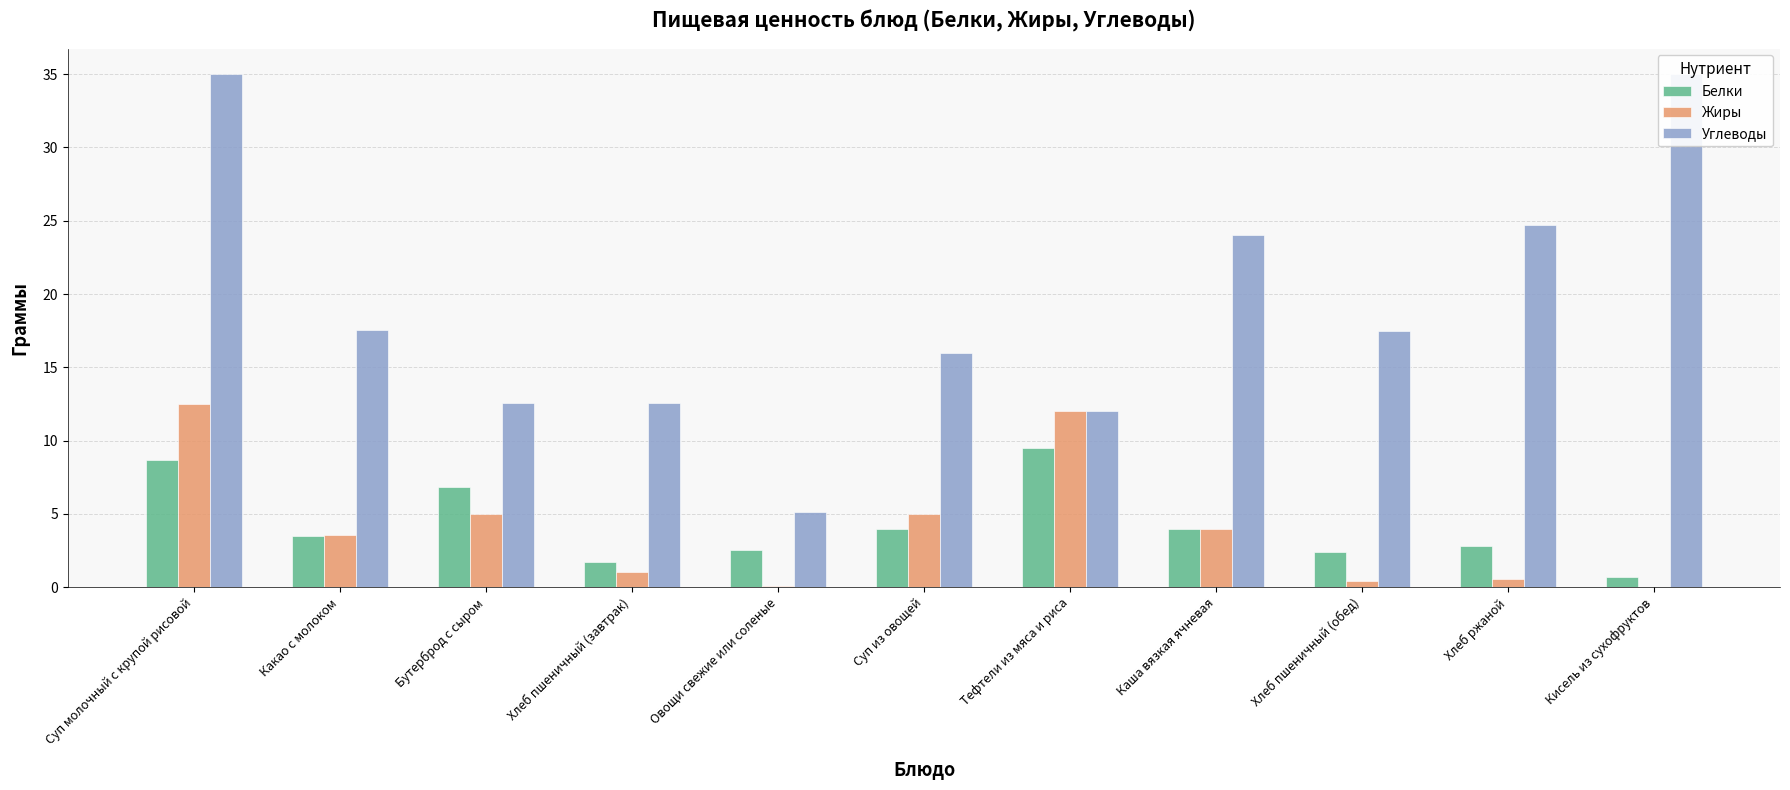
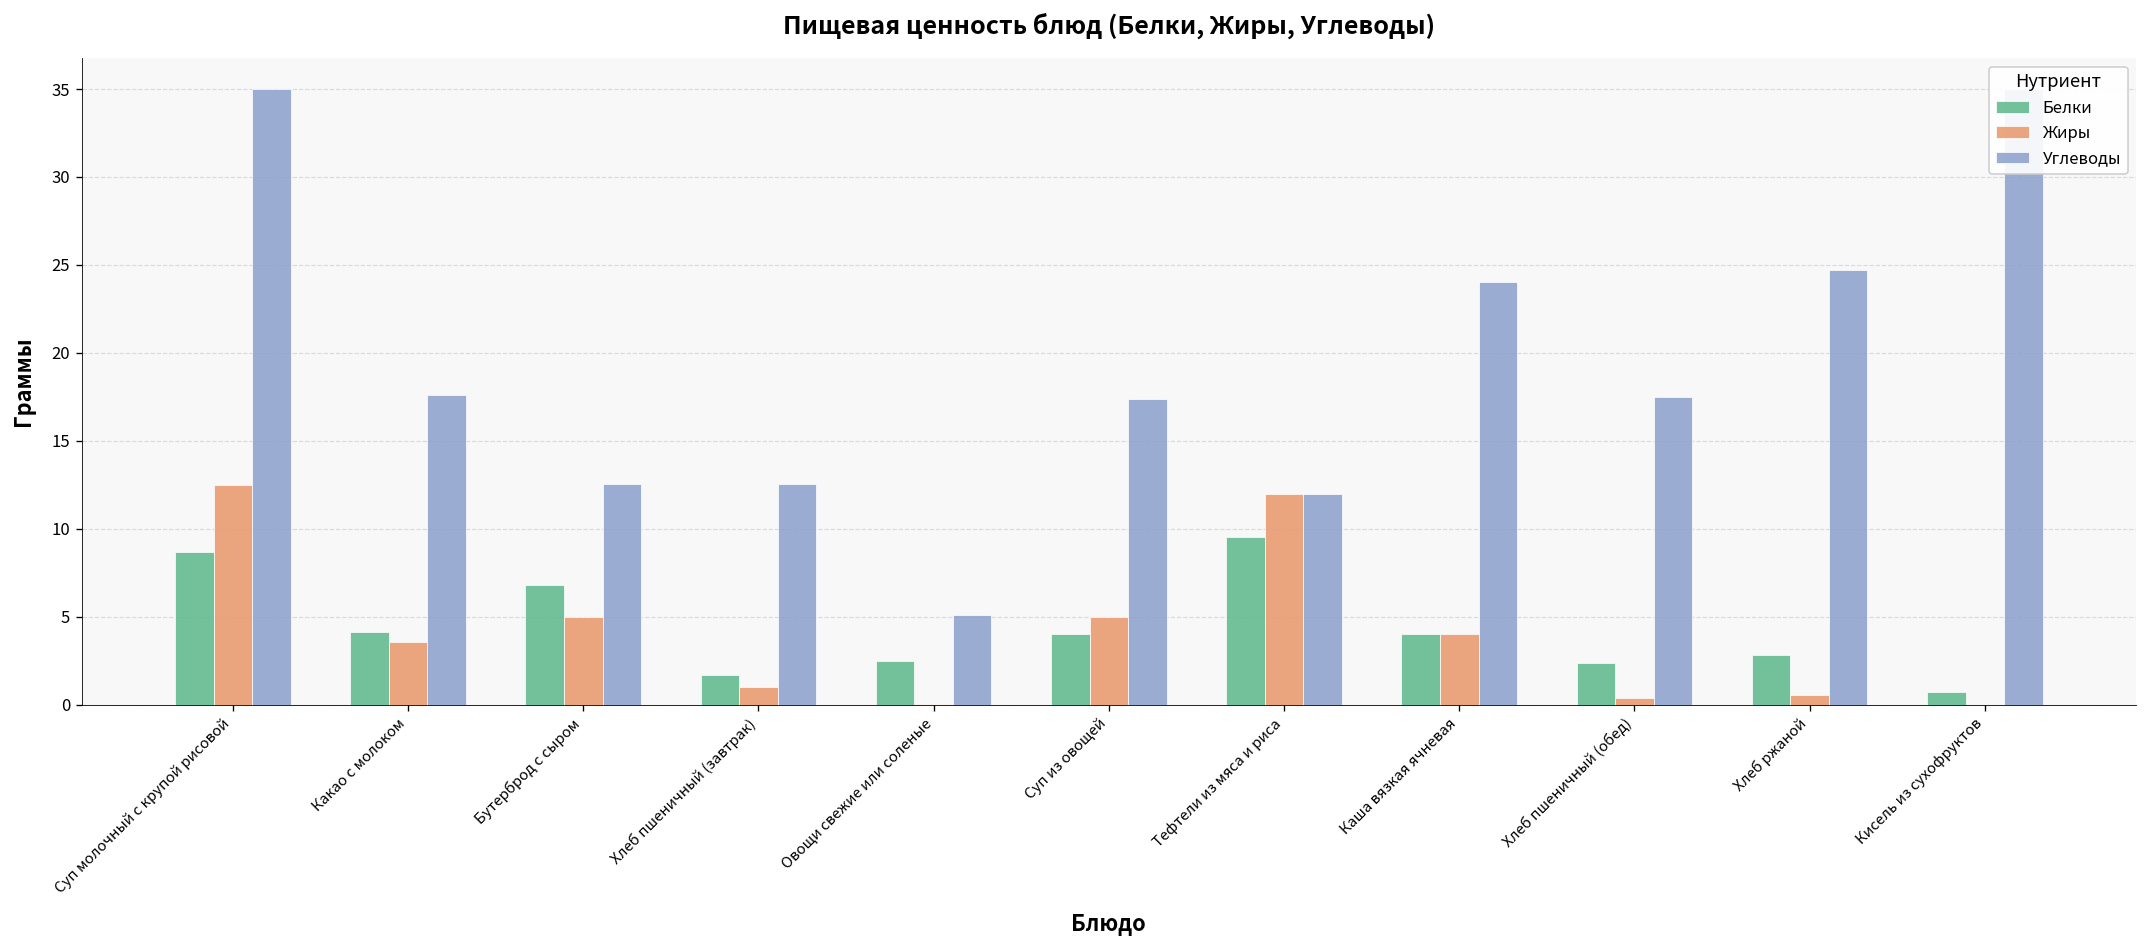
Белки, Какао с молоком: 3.5 -> 4.1
Углеводы, Суп из овощей: 16.0 -> 17.4
